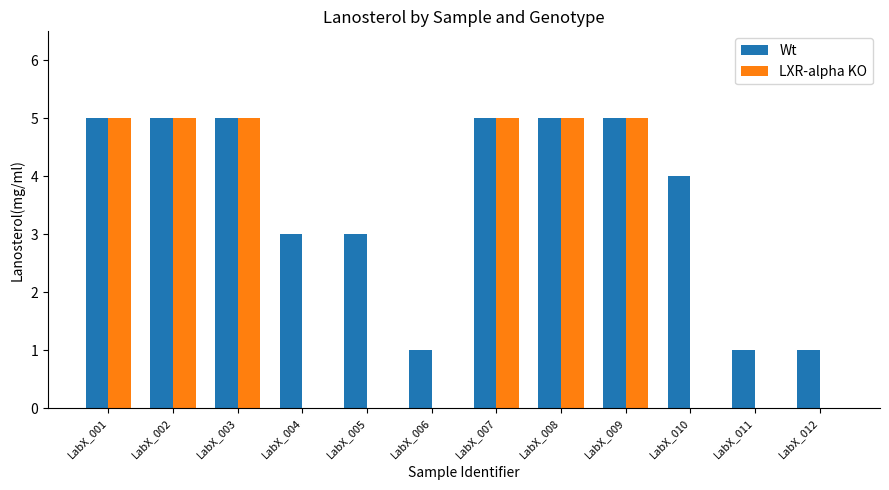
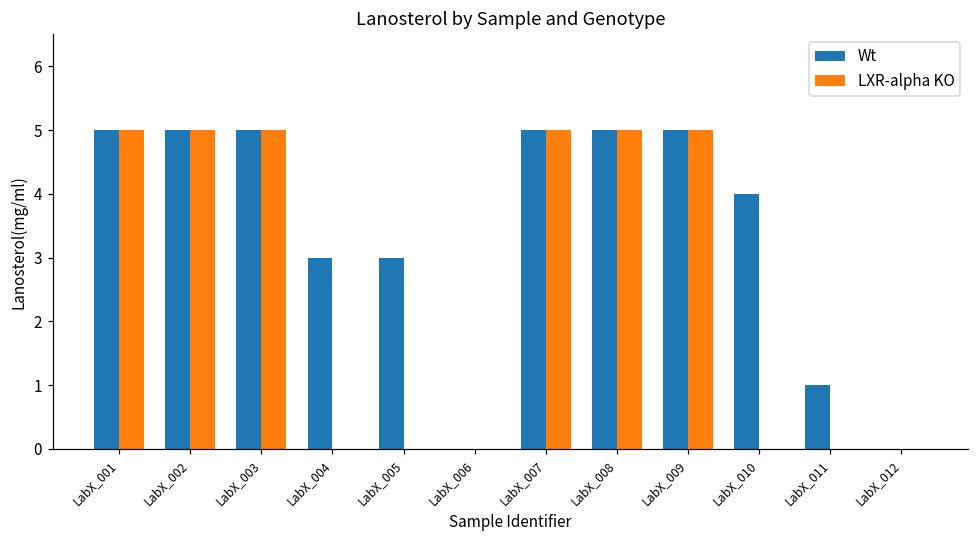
Wt, LabX_006: 1 -> 0
Wt, LabX_012: 1 -> 0
